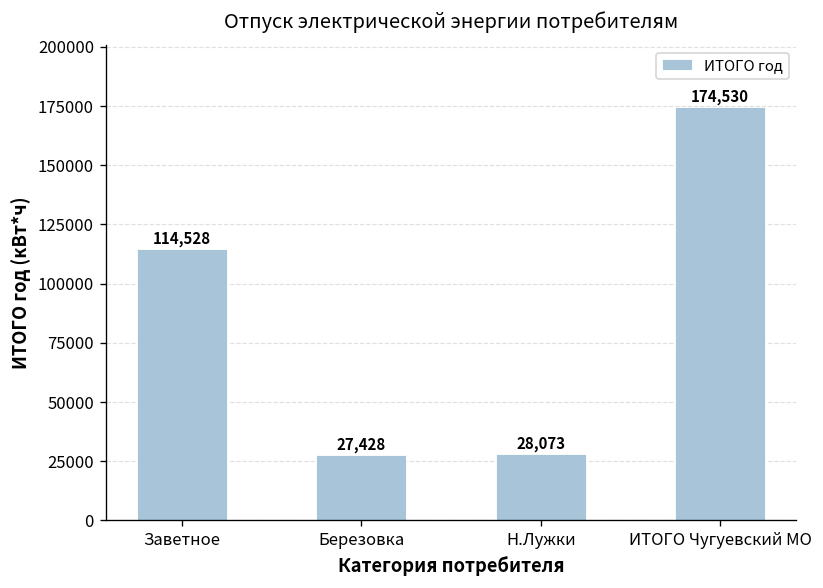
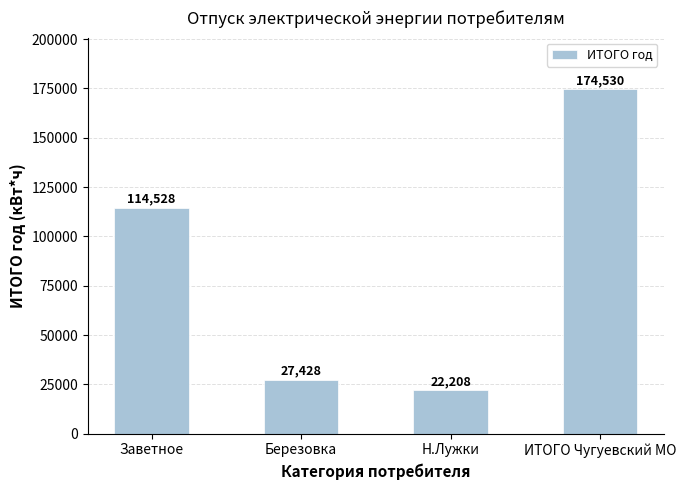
Н.Лужки: 28,073 -> 22,208
